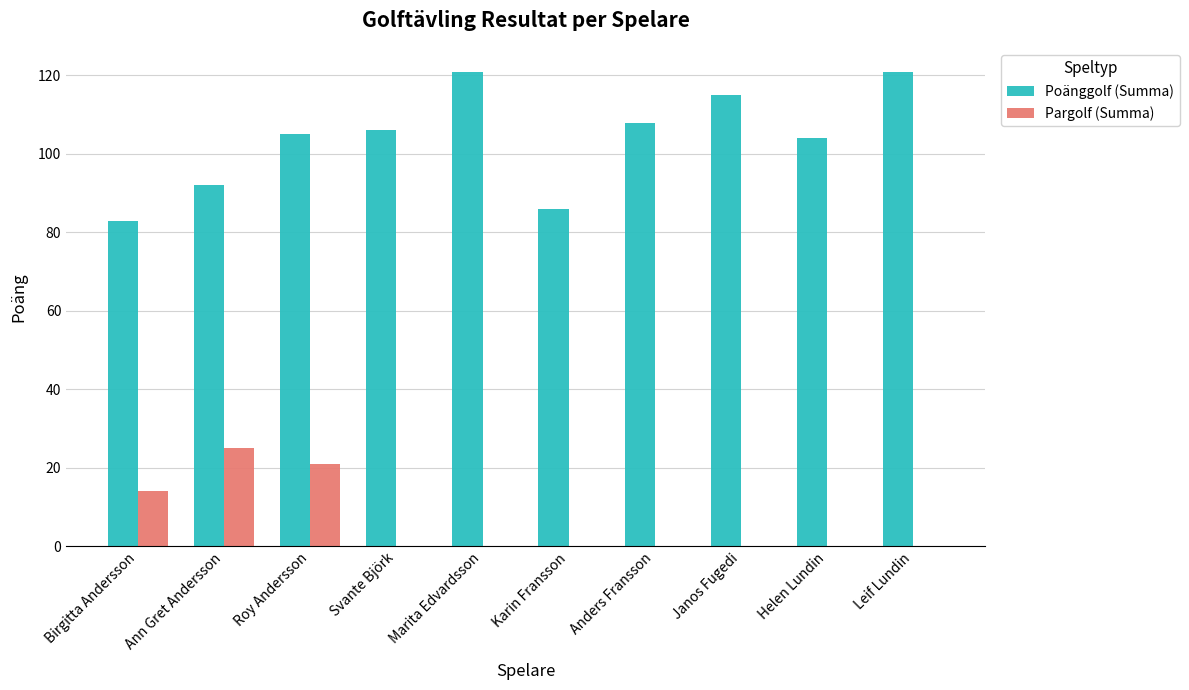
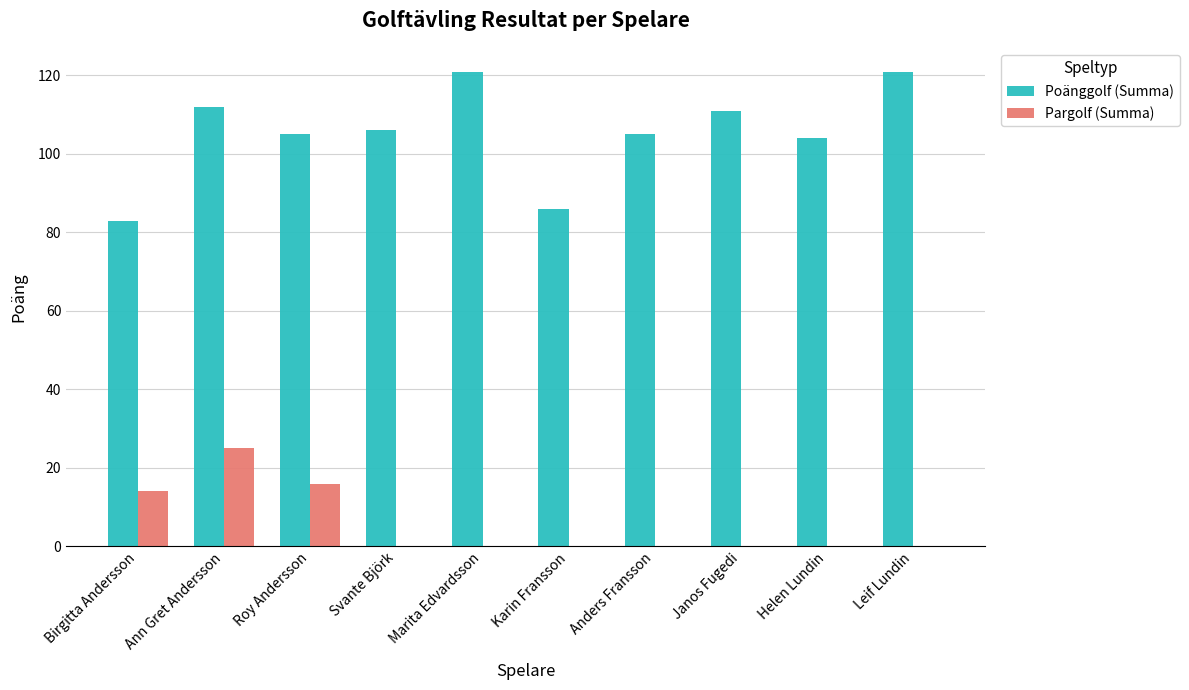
Poänggolf (Summa), Ann Gret Andersson: 92 -> 112
Pargolf (Summa), Roy Andersson: 21 -> 16
Poänggolf (Summa), Anders Fransson: 108 -> 105
Poänggolf (Summa), Janos Fugedi: 115 -> 111
